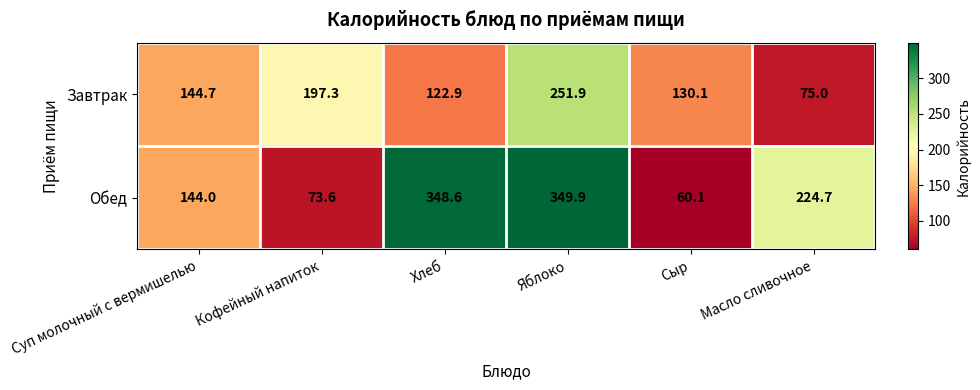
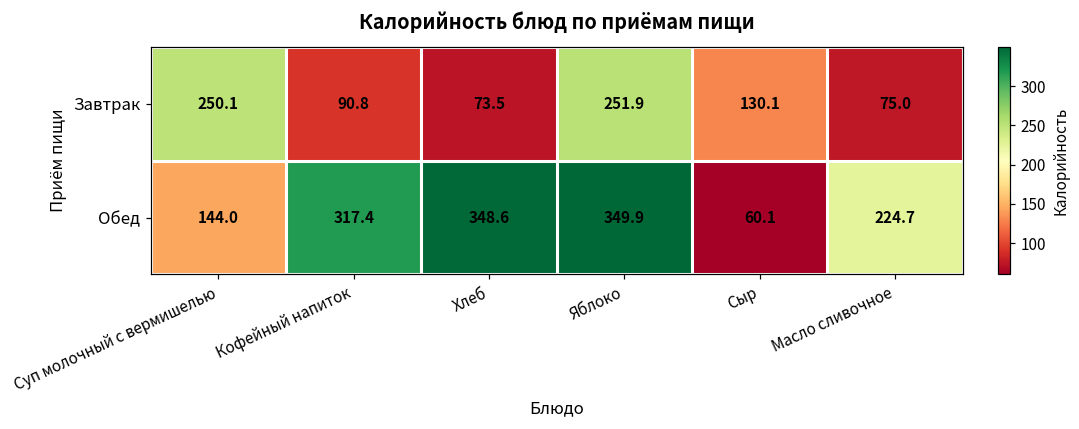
Завтрак, Суп молочный с вермишелью: 144.7 -> 250.1
Завтрак, Кофейный напиток: 197.3 -> 90.8
Завтрак, Хлеб: 122.9 -> 73.5
Обед, Кофейный напиток: 73.6 -> 317.4
